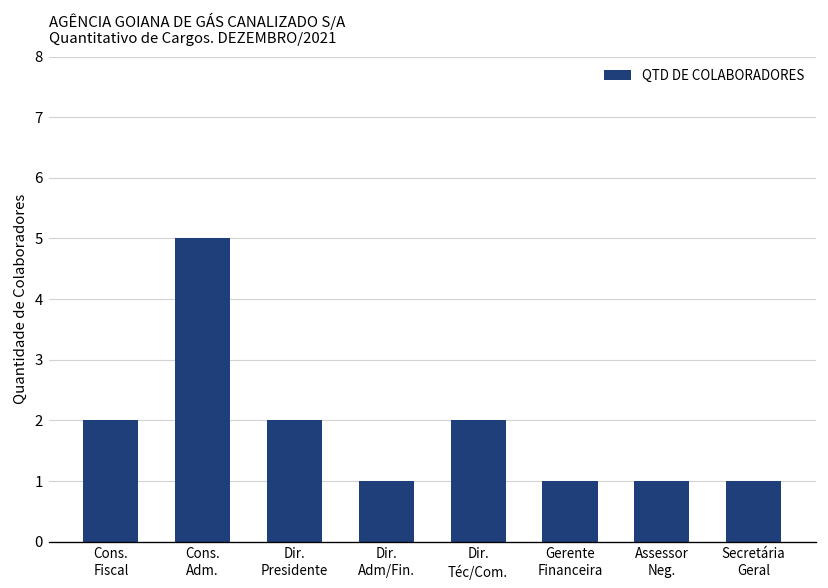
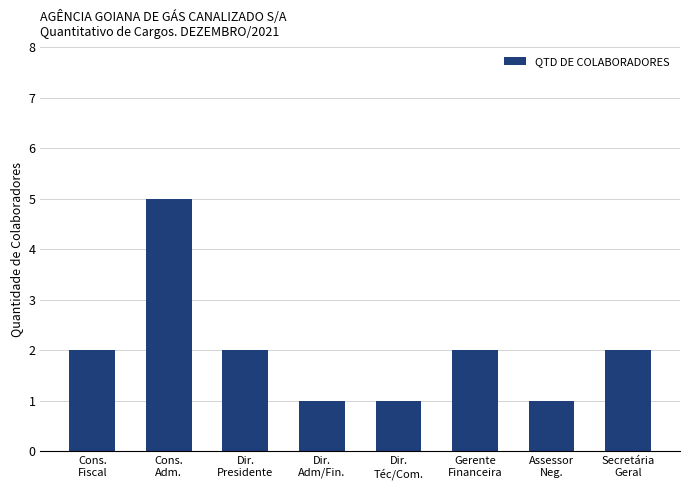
Dir. Téc/Com.: 2 -> 1
Gerente Financeira: 1 -> 2
Secretária Geral: 1 -> 2
